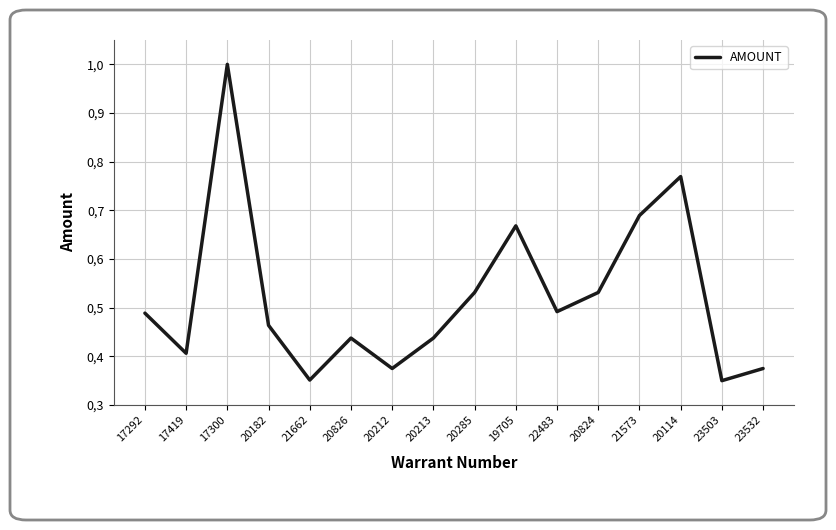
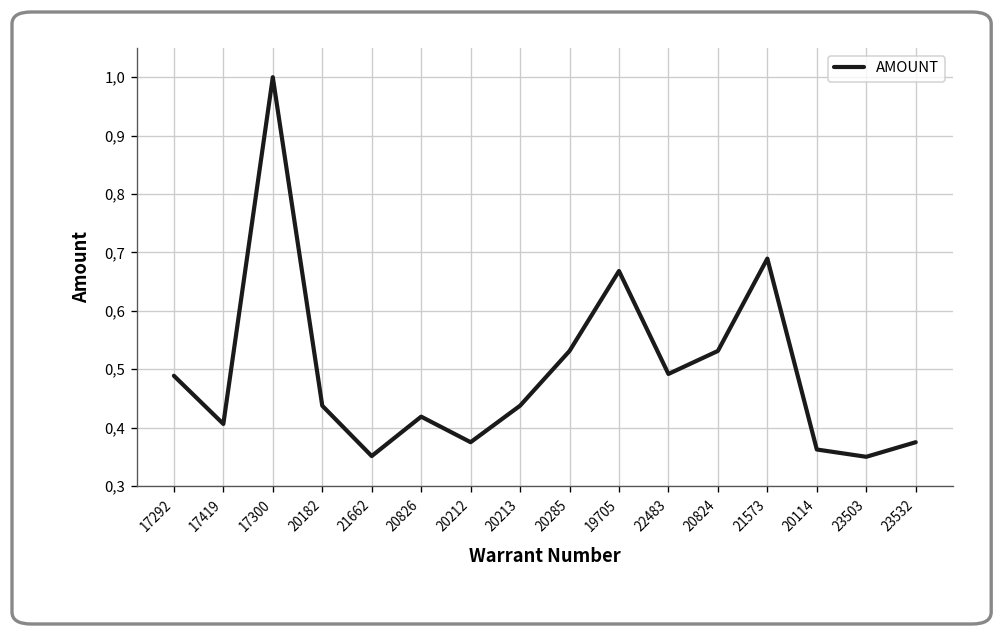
20182: 4.6 -> 4.4
20826: 4.4 -> 4.2
20114: 7.7 -> 3.6
